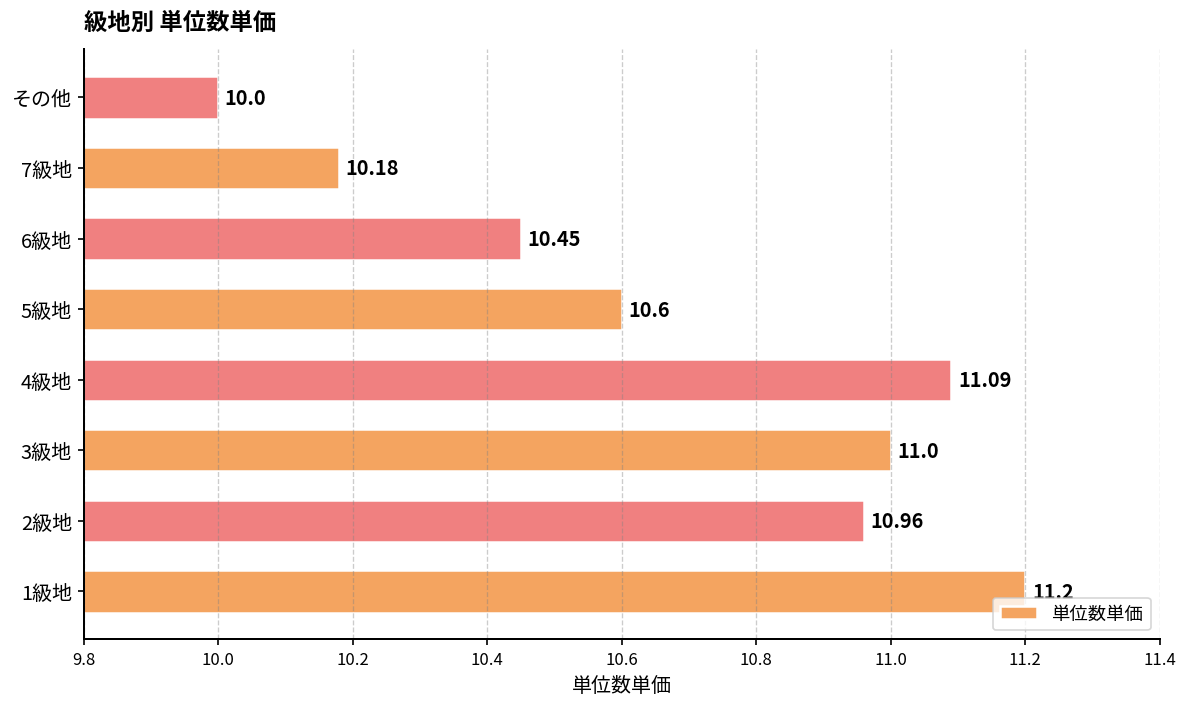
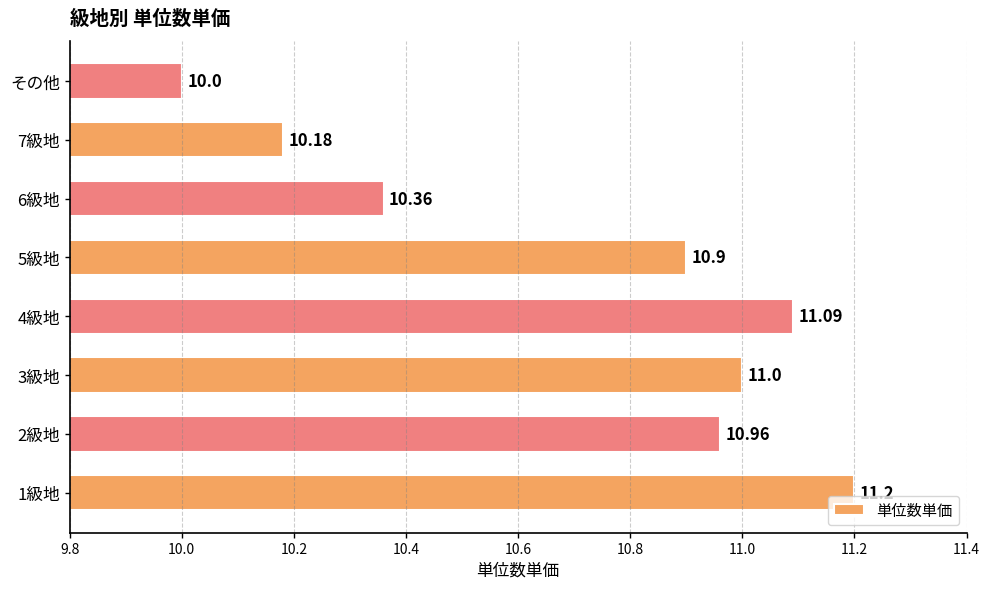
6級地: 10.45 -> 10.36
5級地: 10.6 -> 10.9
